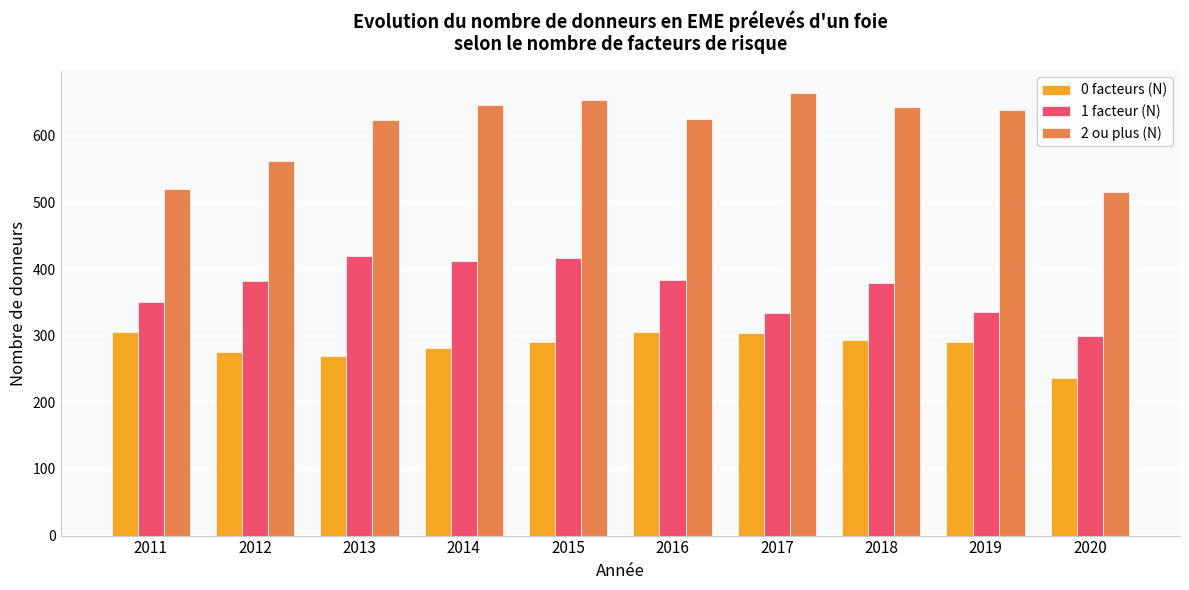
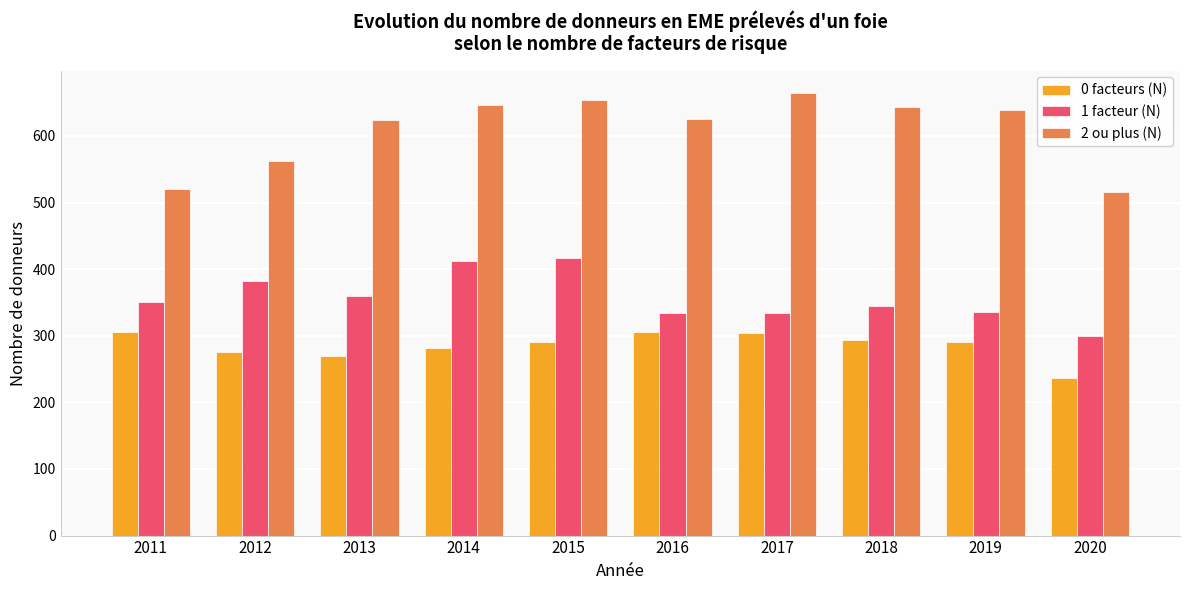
1 facteur (N), 2013: 420 -> 360
1 facteur (N), 2016: 380 -> 330
1 facteur (N), 2018: 380 -> 340
